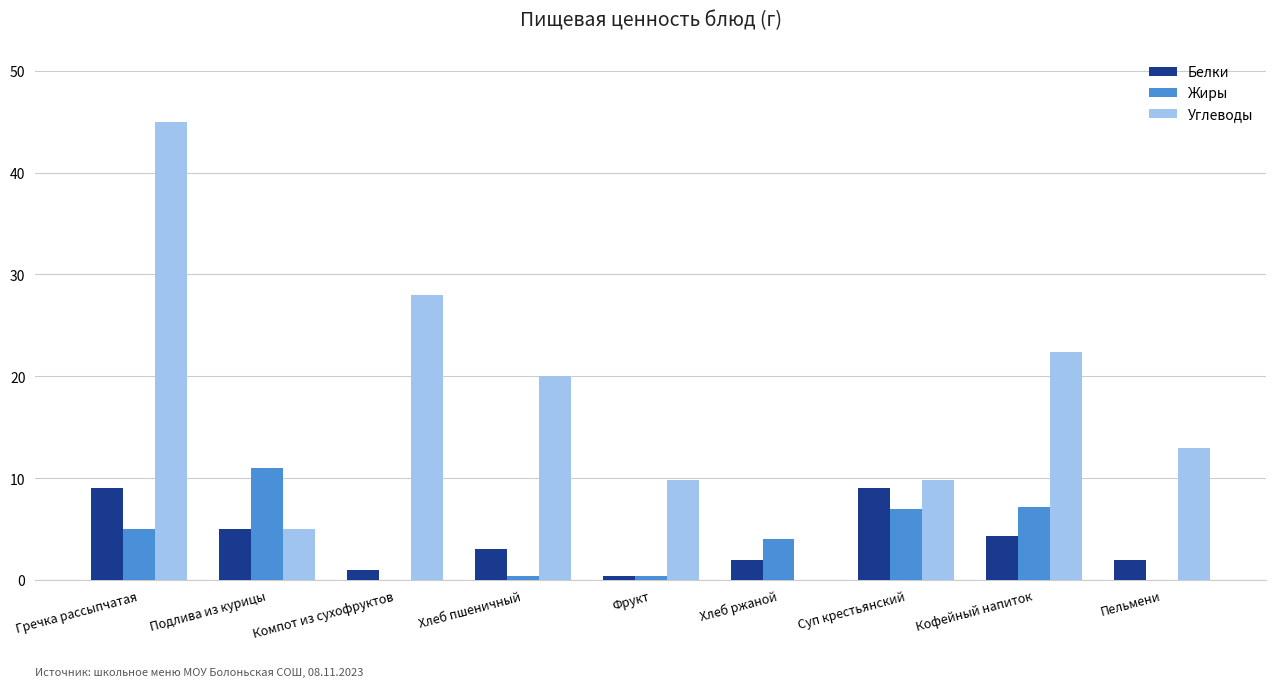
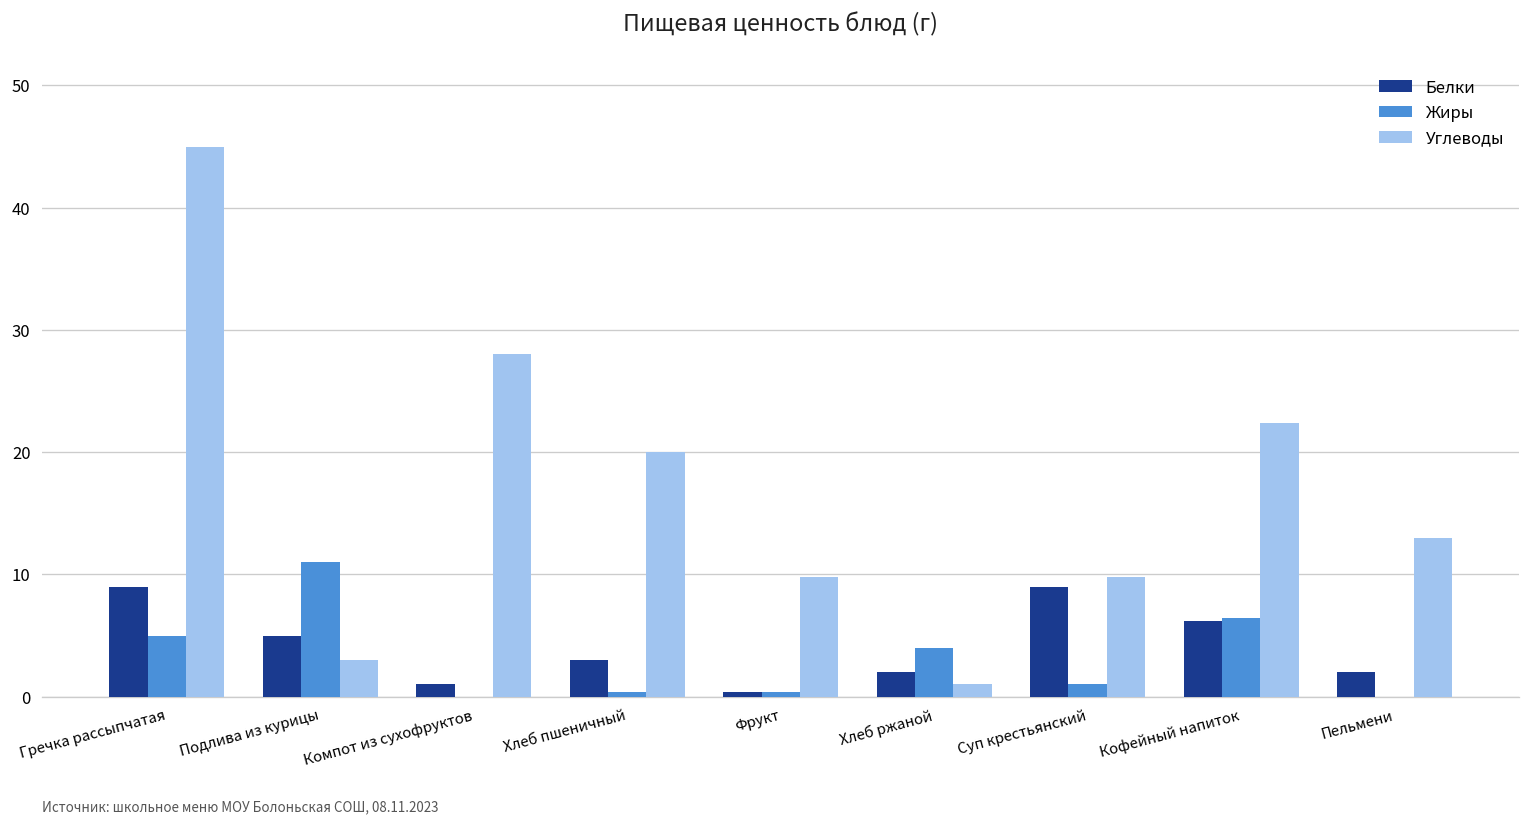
Углеводы, Подлива из курицы: 5 -> 3
Углеводы, Хлеб ржаной: 0 -> 1
Жиры, Суп крестьянский: 7 -> 1
Белки, Кофейный напиток: 4.3 -> 6.2
Жиры, Кофейный напиток: 7.2 -> 6.4
